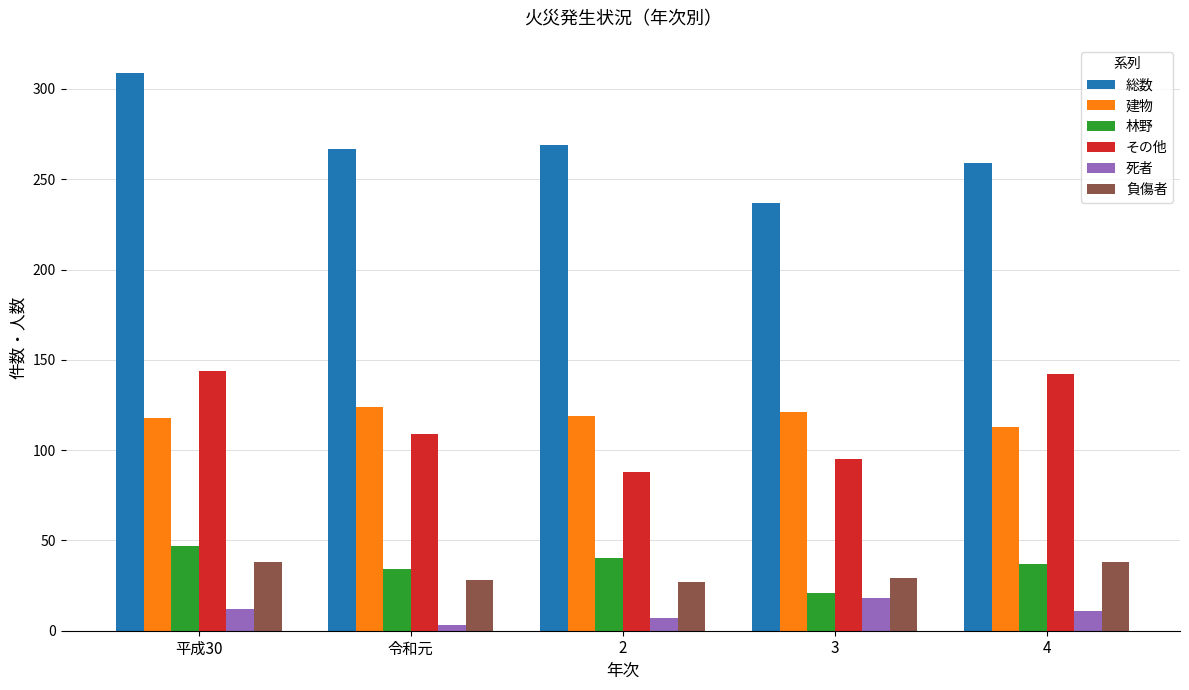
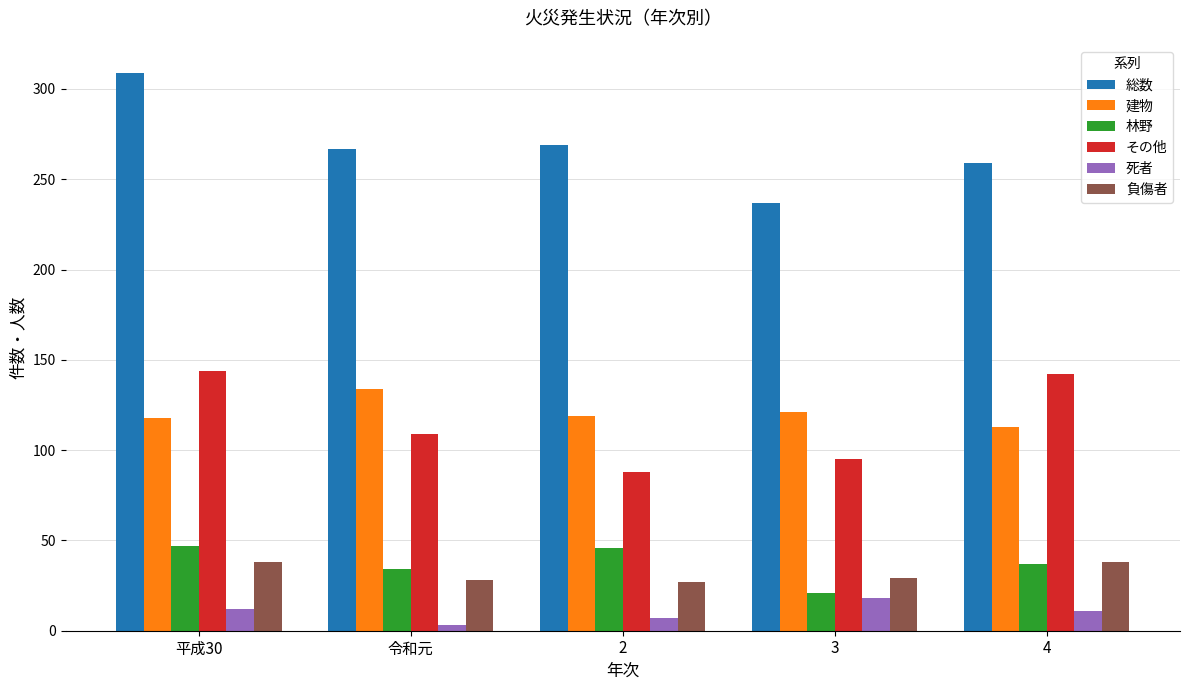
建物, 令和元: 124 -> 134
林野, 2: 40 -> 46
